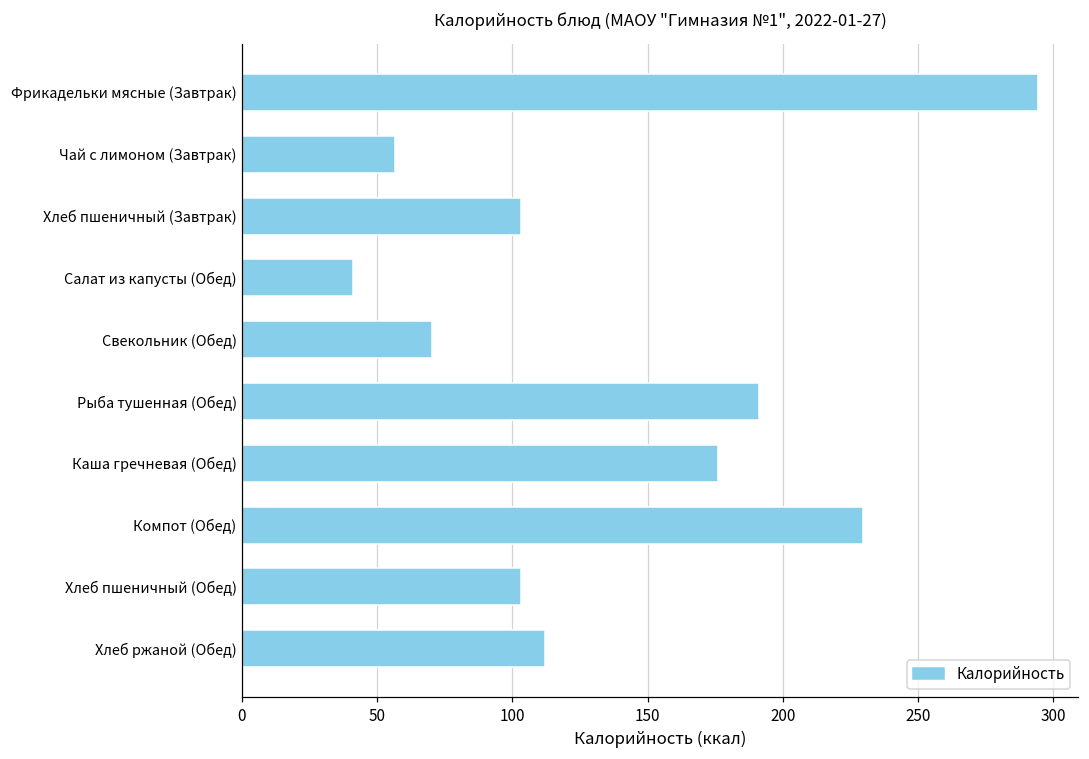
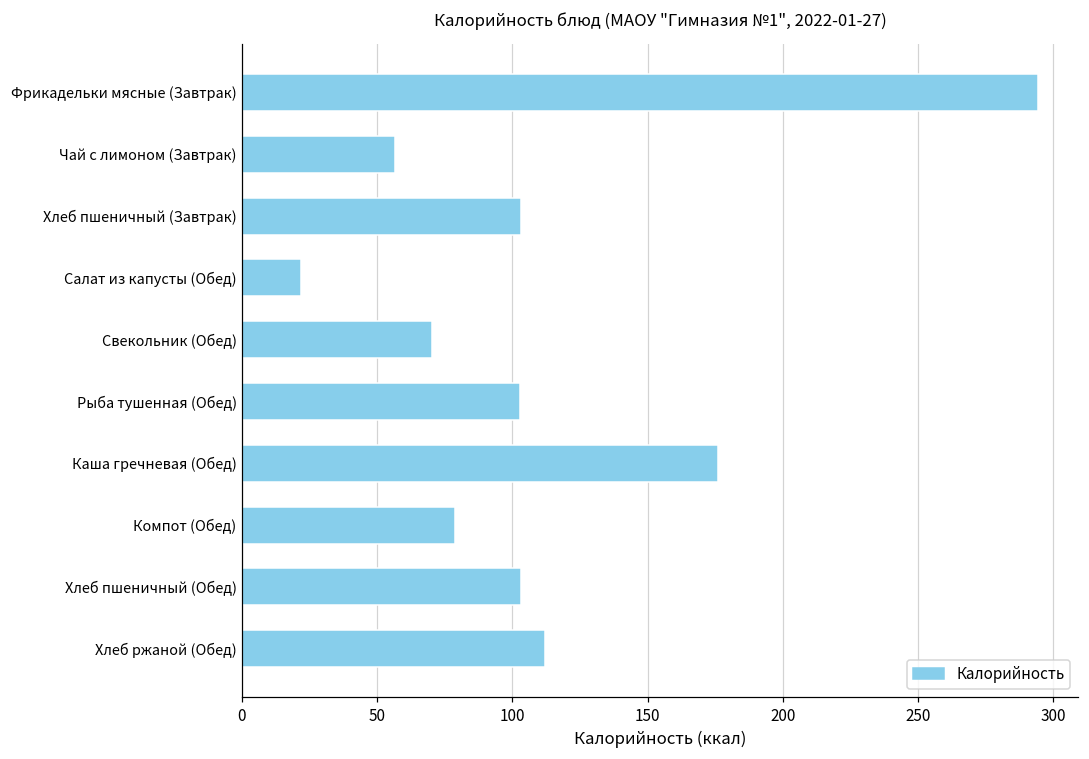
Салат из капусты (Обед): 41 -> 22
Рыба тушенная (Обед): 191 -> 103
Компот (Обед): 230 -> 79
